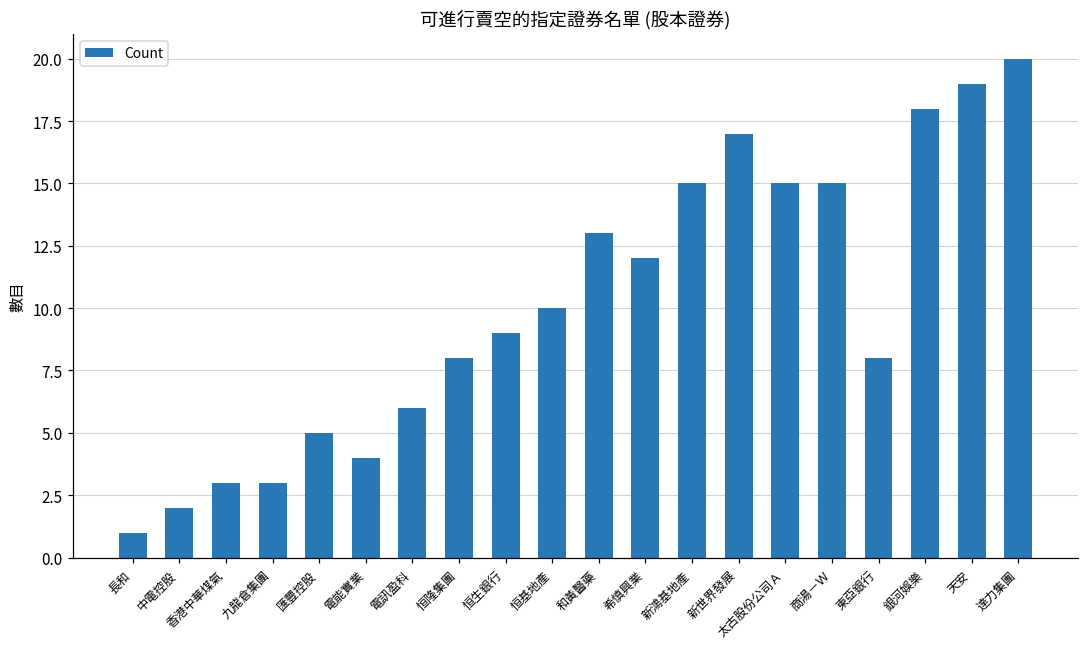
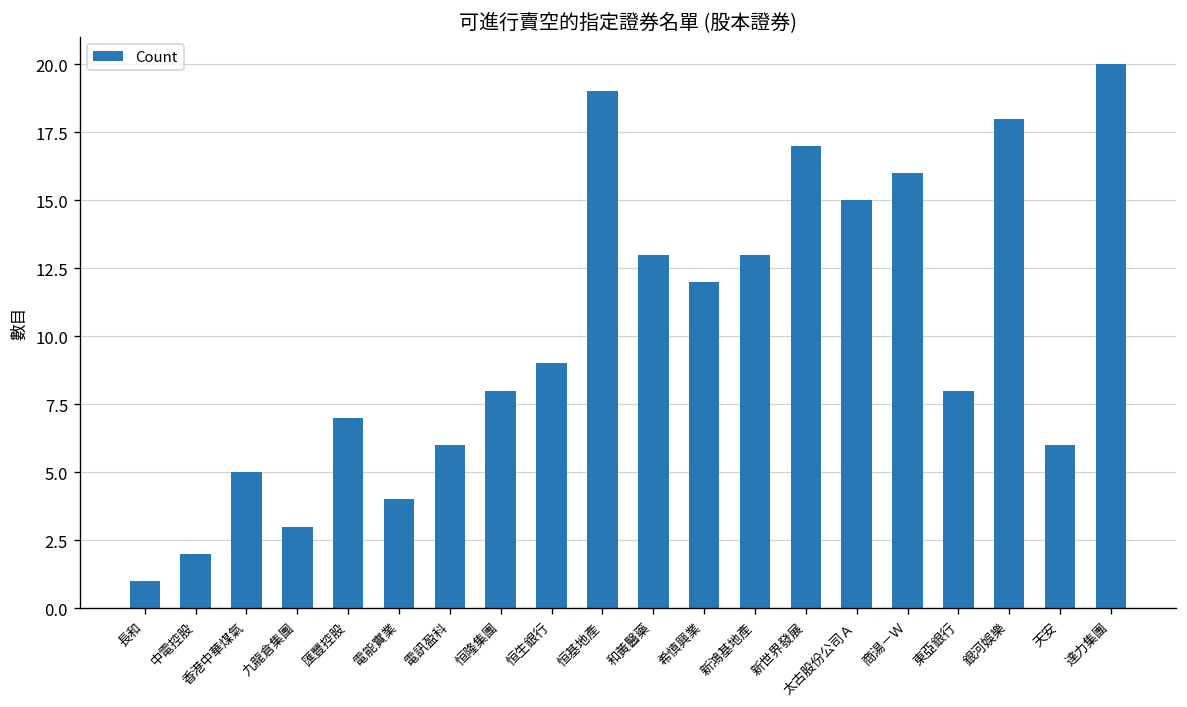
香港中華煤氣: 3 -> 5
匯豐控股: 5 -> 7
恒基地產: 10 -> 19
新鴻基地產: 15 -> 13
商湯－Ｗ: 15 -> 16
天安: 19 -> 6
